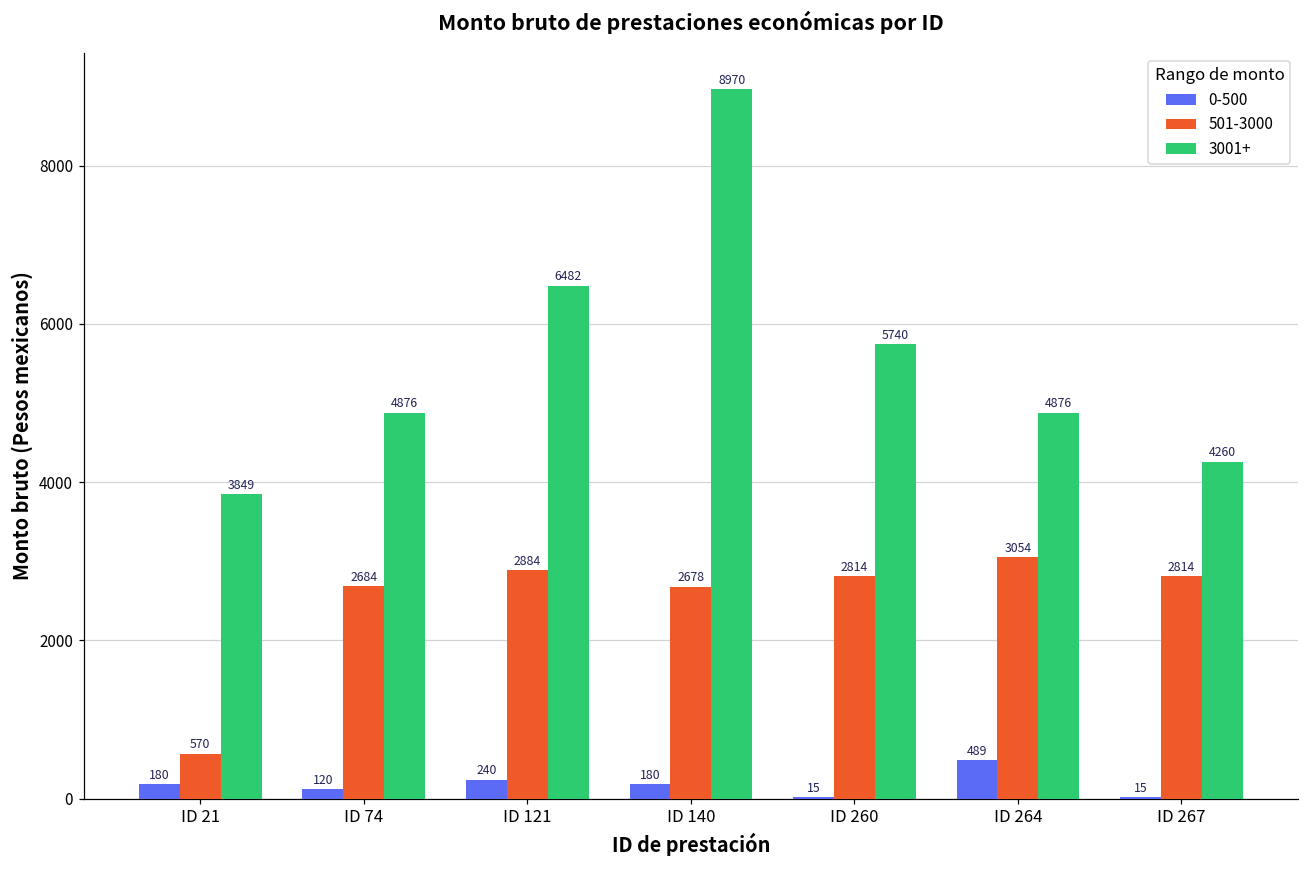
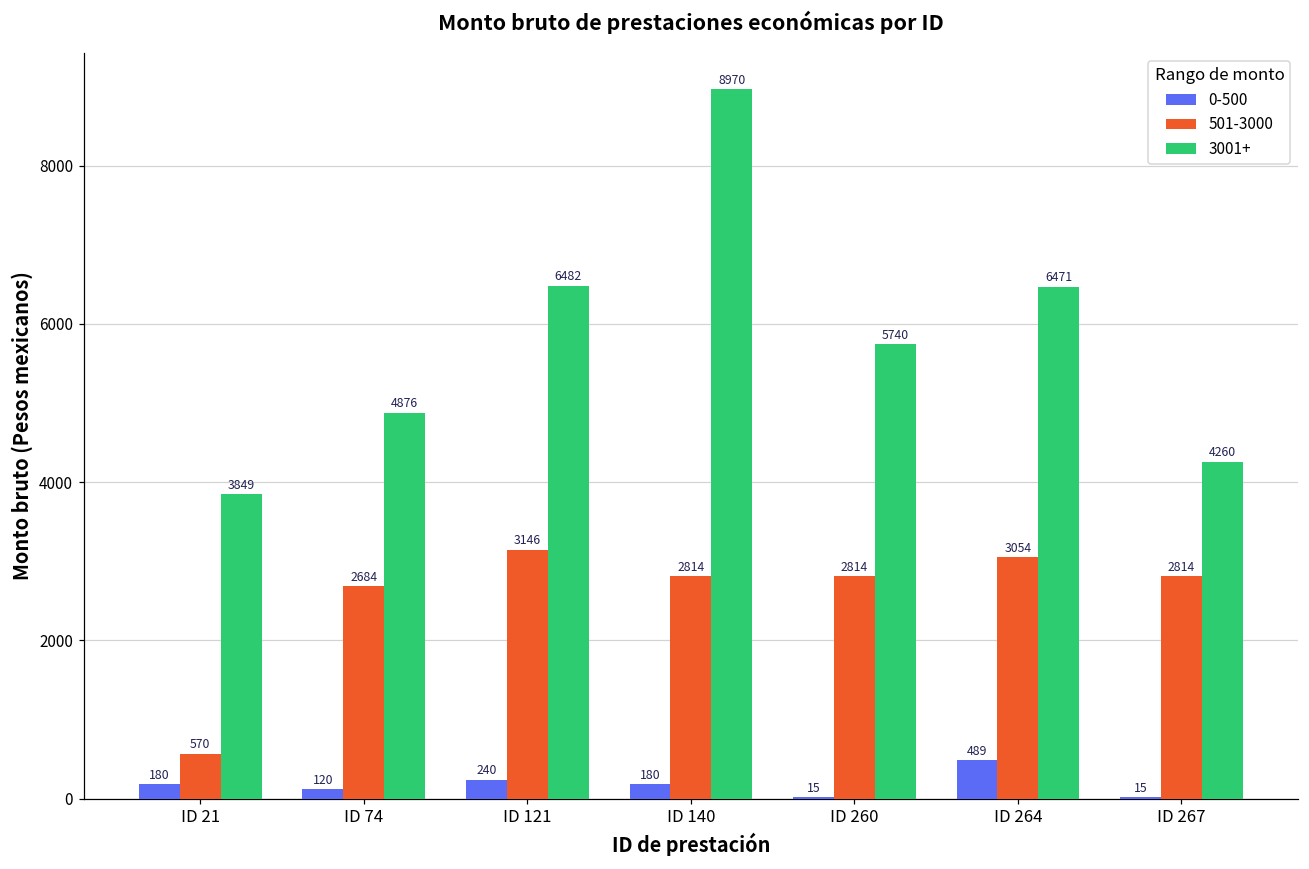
501-3000, ID 121: 2884 -> 3146
501-3000, ID 140: 2678 -> 2814
3001+, ID 264: 4876 -> 6471
